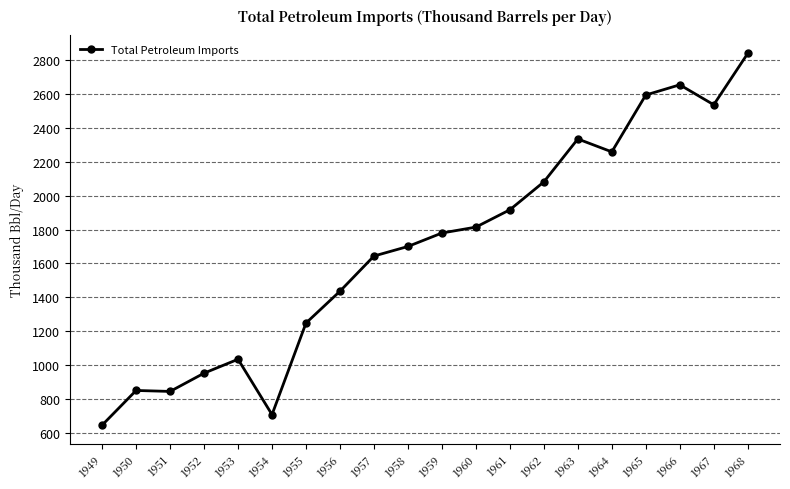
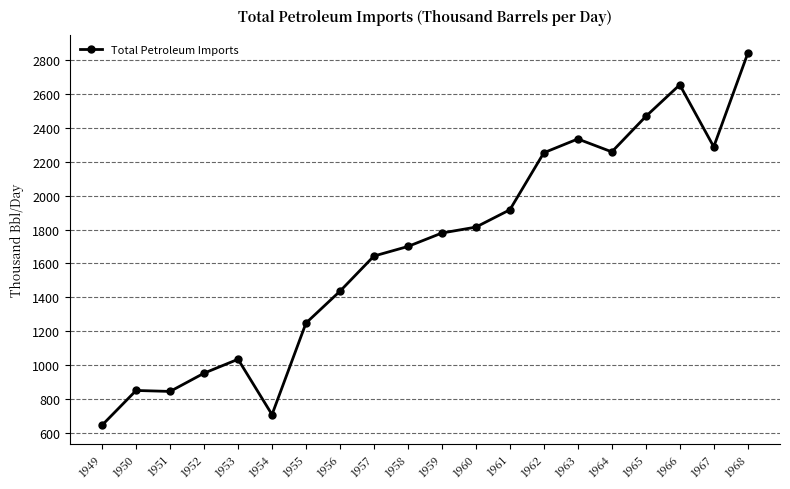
1962: 2080 -> 2250
1965: 2590 -> 2470
1967: 2540 -> 2290
